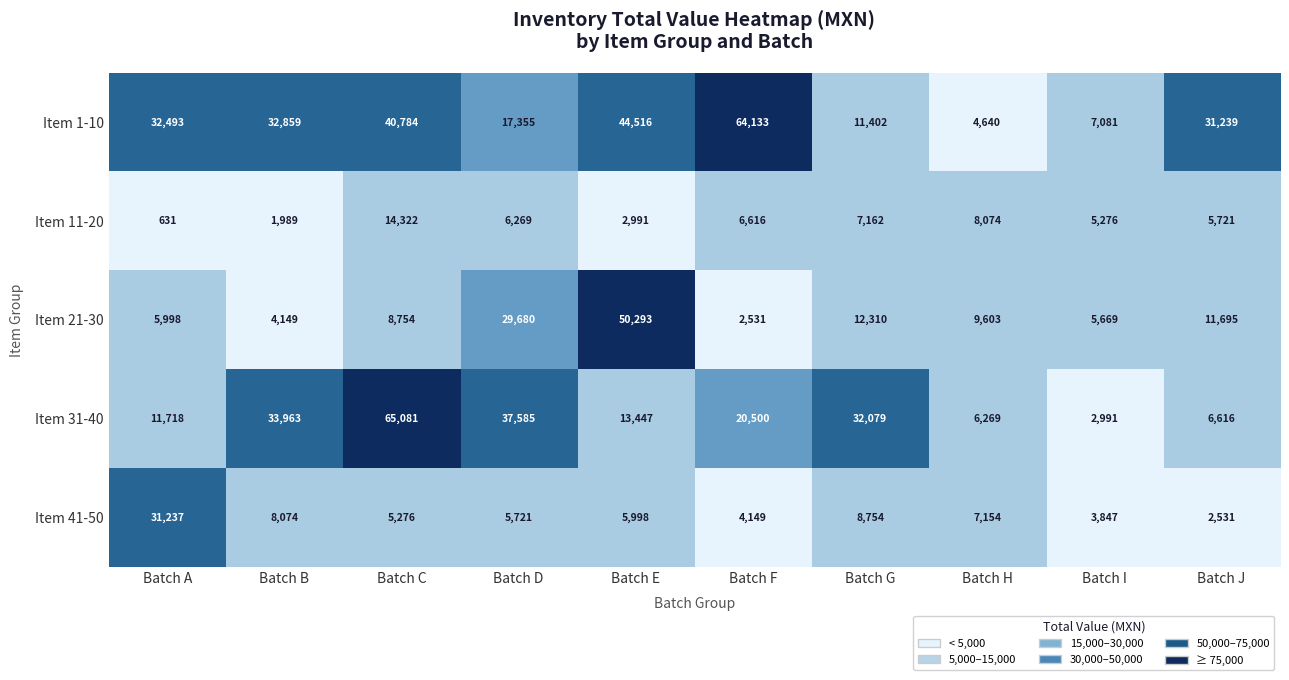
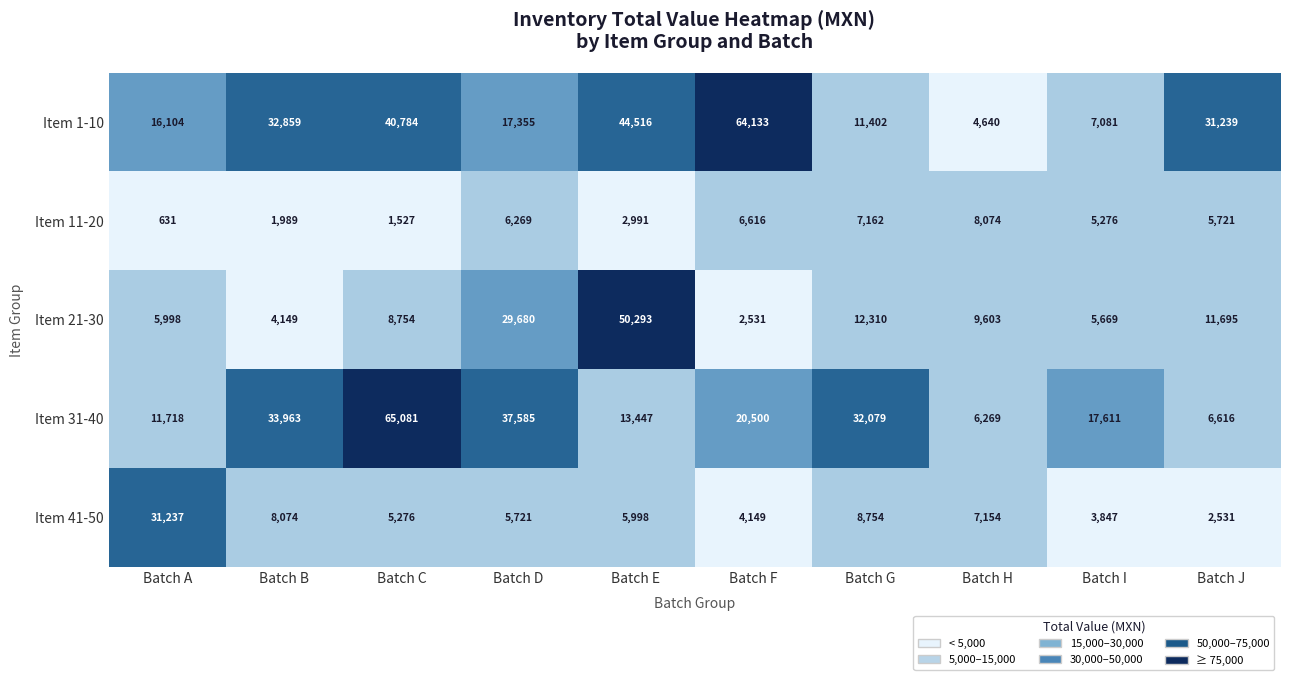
Item 1-10, Batch A: 32,493 -> 16,104
Item 11-20, Batch C: 14,322 -> 1,527
Item 31-40, Batch I: 2,991 -> 17,611
